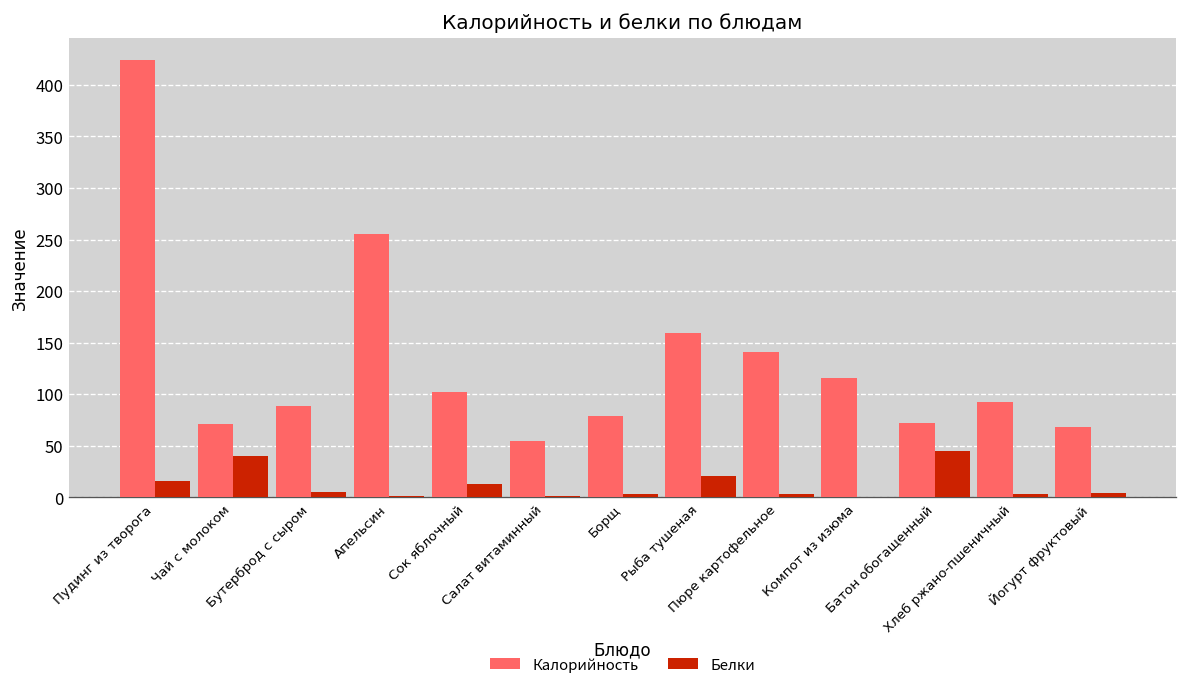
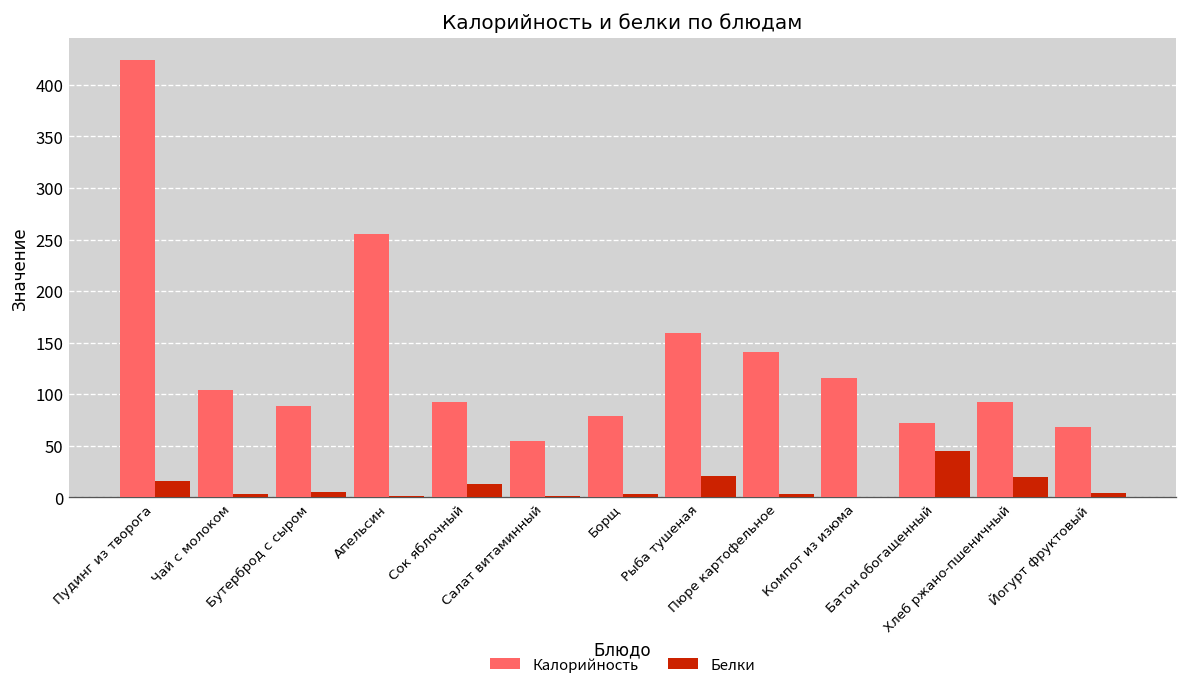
Калорийность, Чай с молоком: 70 -> 100
Белки, Чай с молоком: 40 -> 0
Калорийность, Сок яблочный: 100 -> 90
Белки, Хлеб ржано-пшеничный: 0 -> 20
